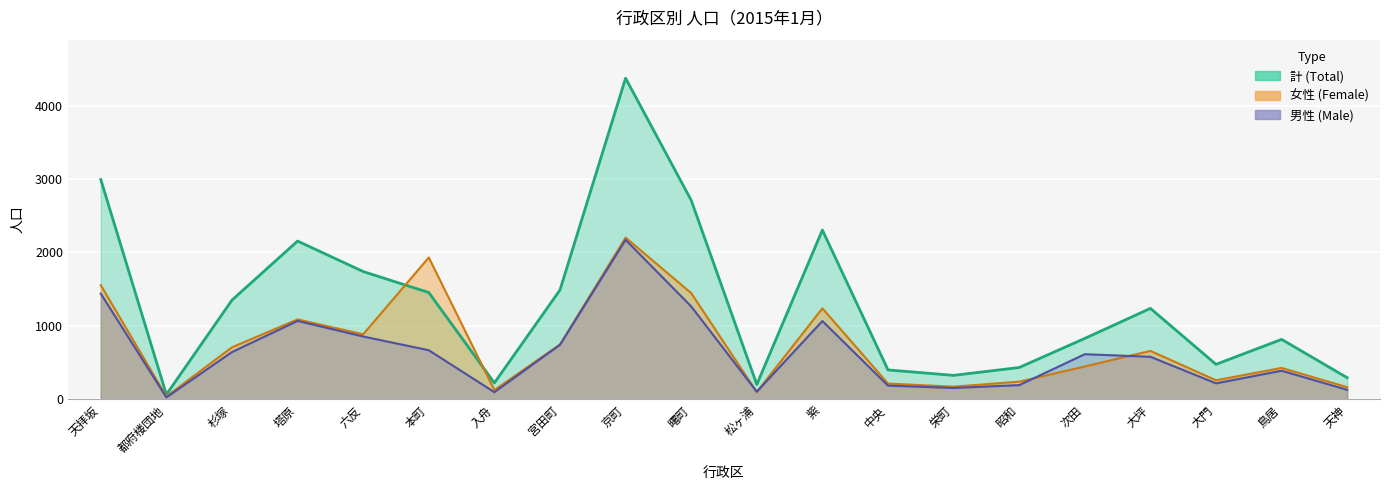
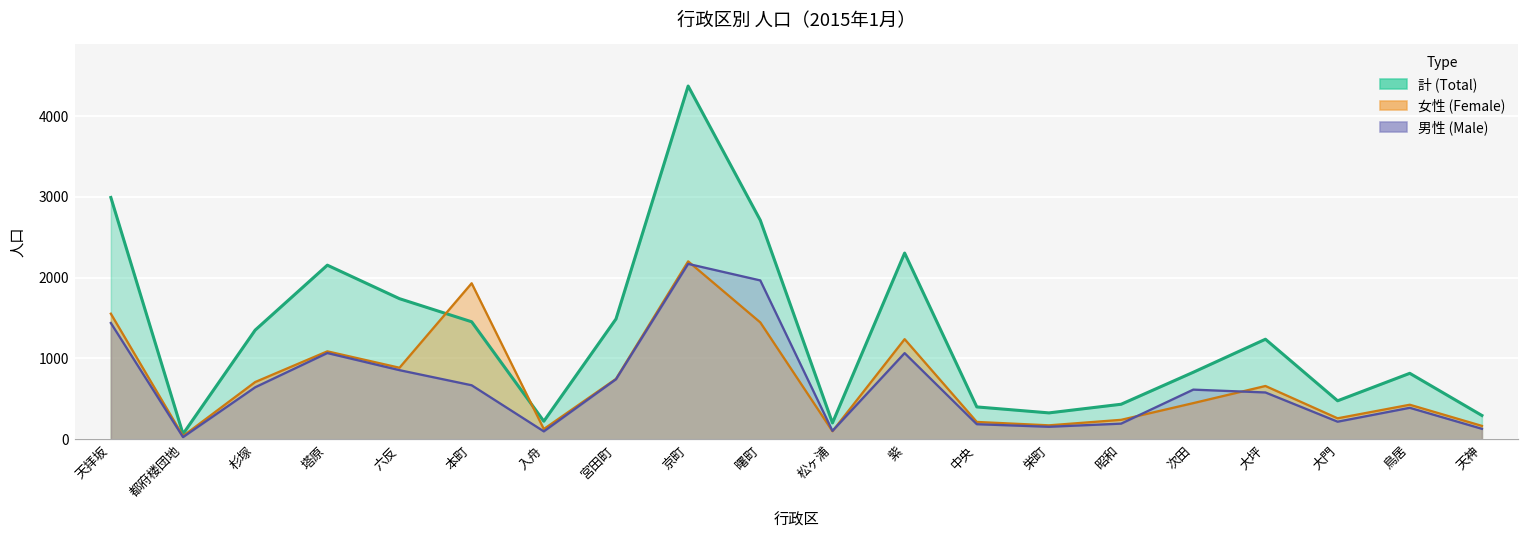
男性 (Male), 曙町: 1300 -> 2000
